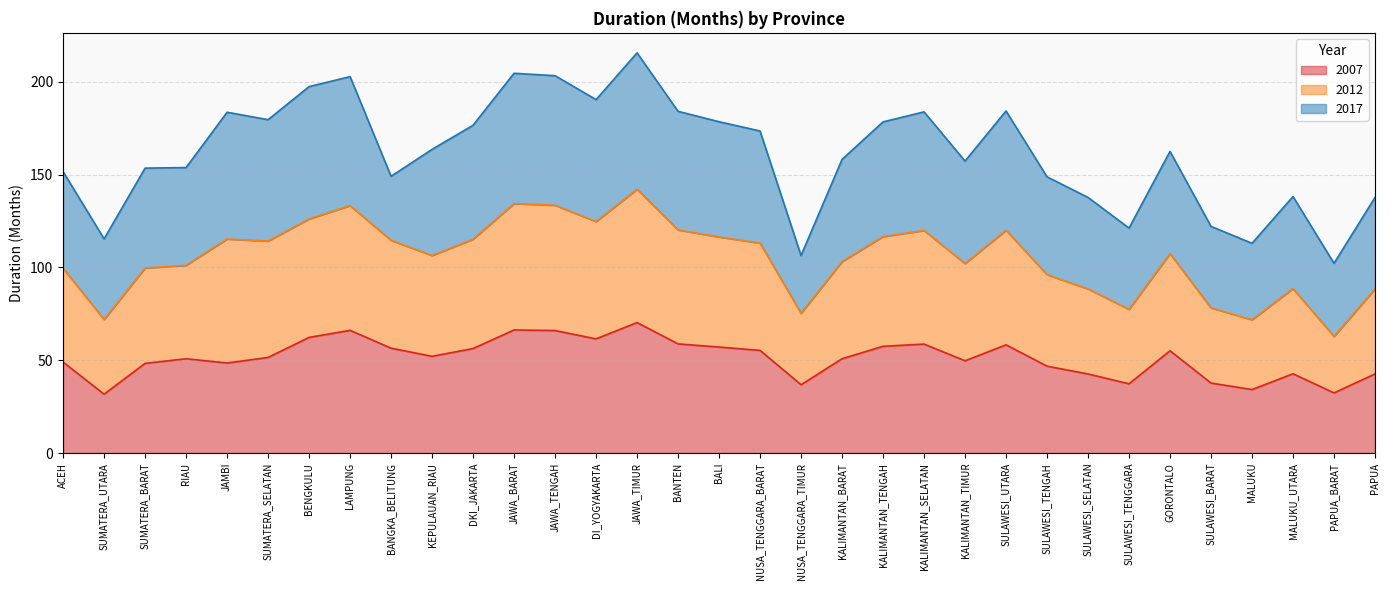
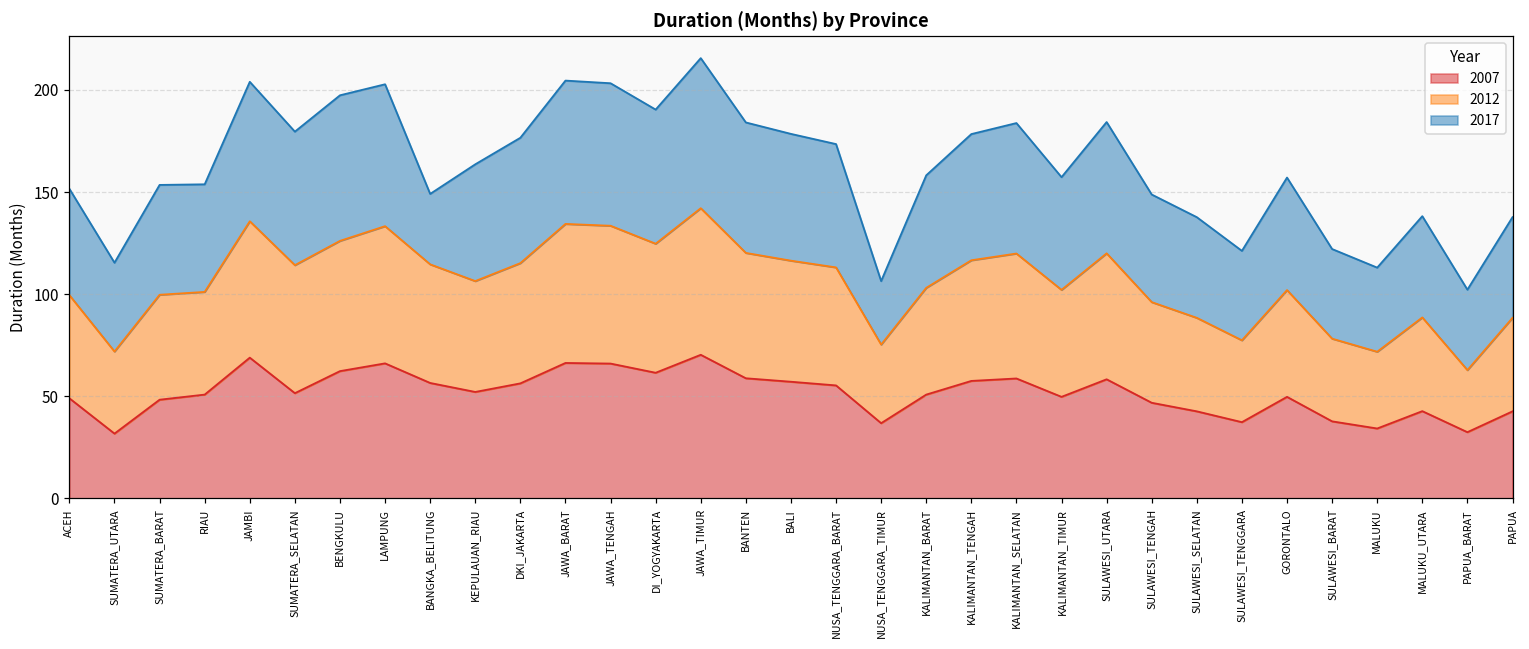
2007, JAMBI: 49 -> 69
2007, GORONTALO: 55 -> 50
